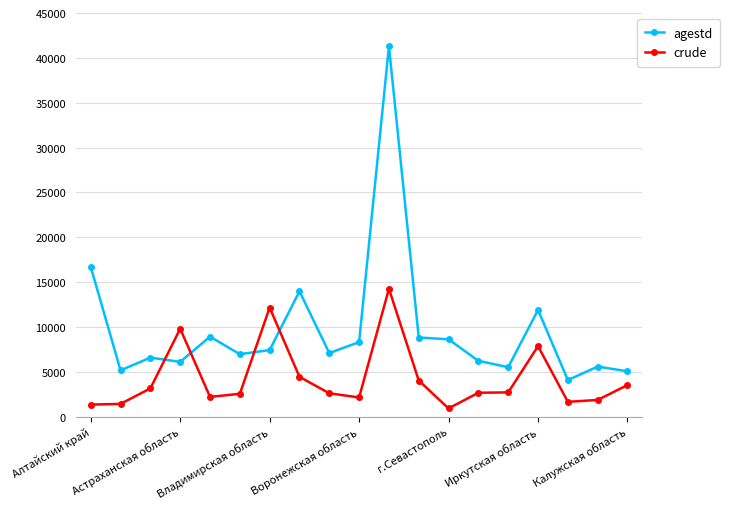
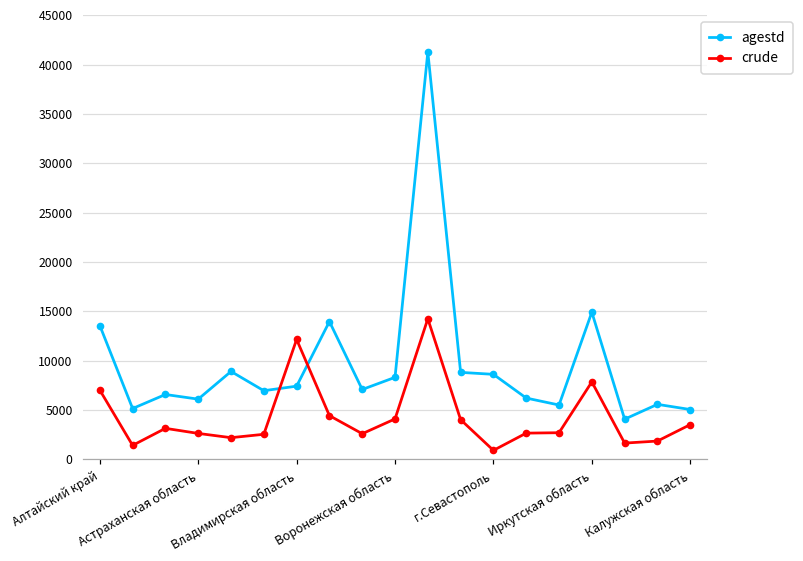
agestd, Алтайский край: 17000 -> 14000
crude, Алтайский край: 1000 -> 7000
crude, Астраханская область: 10000 -> 3000
crude, Воронежская область: 2000 -> 4000
agestd, Иркутская область: 12000 -> 15000
